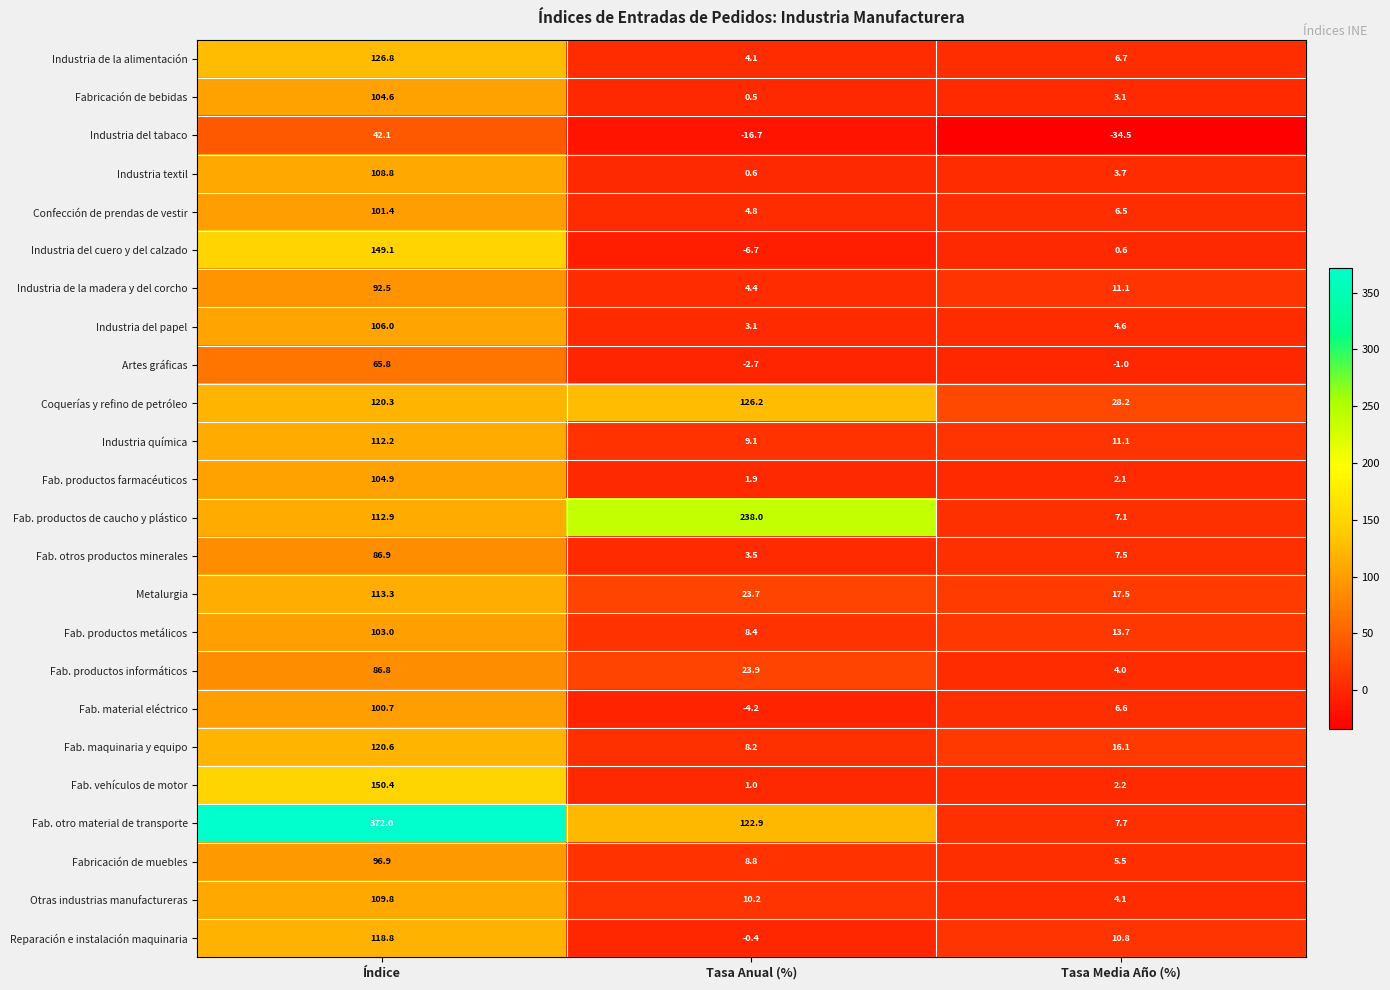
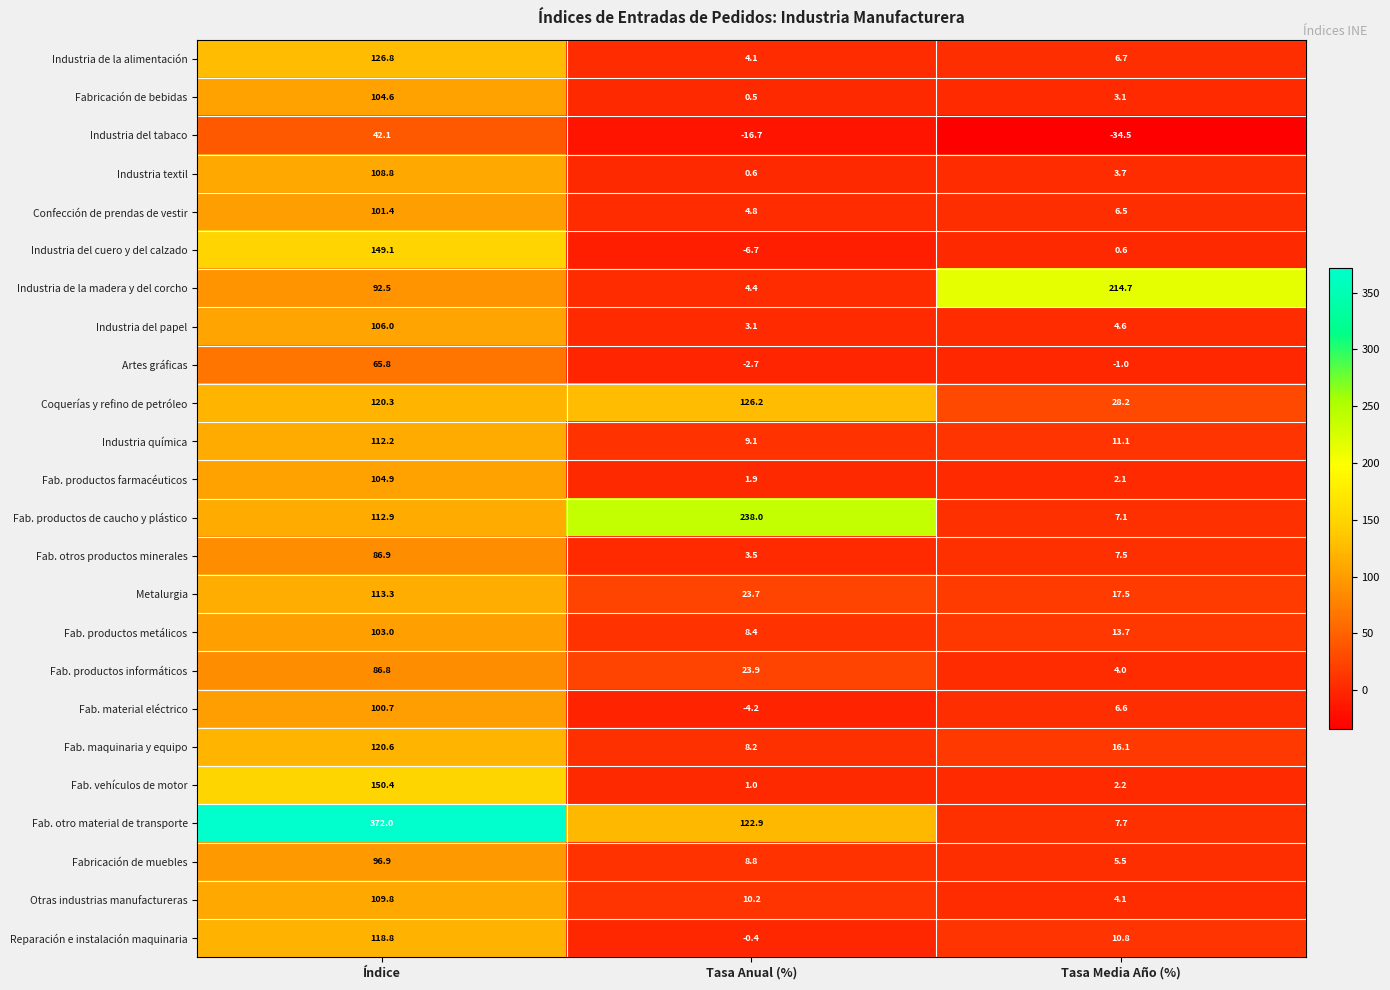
Industria de la madera y del corcho, Tasa Media Año (%): 11.1 -> 214.7
